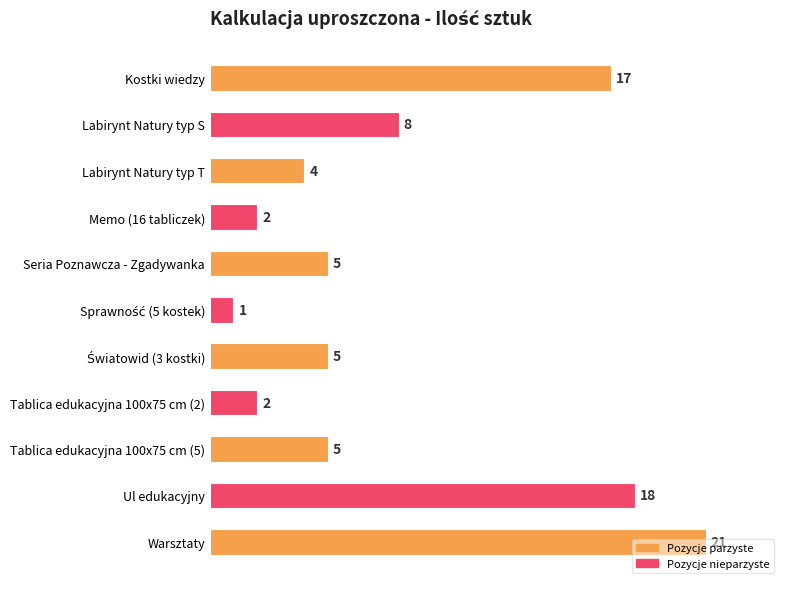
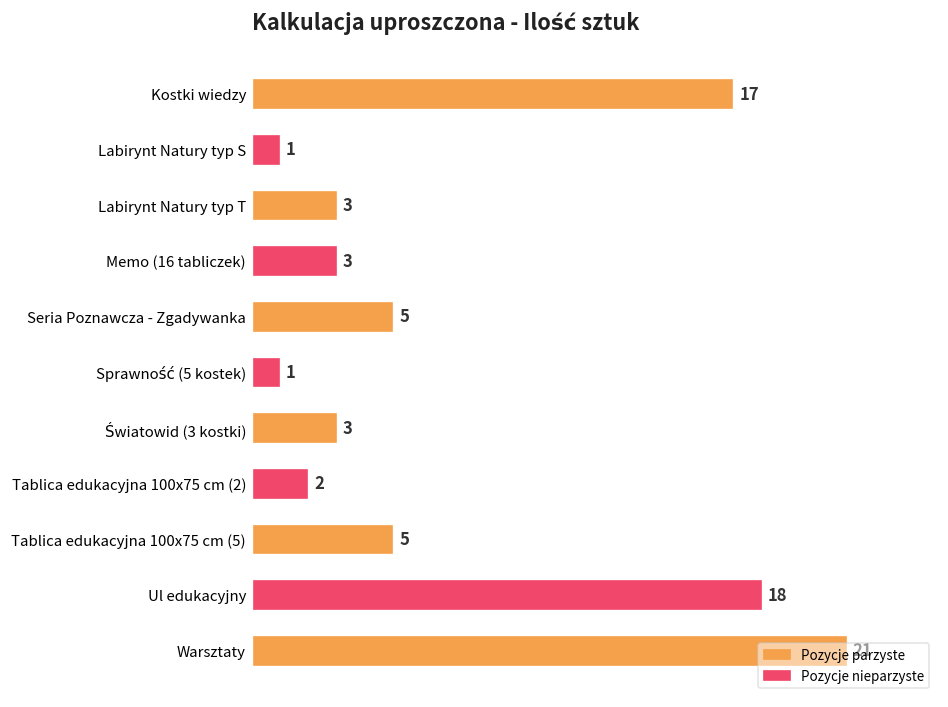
Labirynt Natury typ S: 8 -> 1
Labirynt Natury typ T: 4 -> 3
Memo (16 tabliczek): 2 -> 3
Światowid (3 kostki): 5 -> 3
